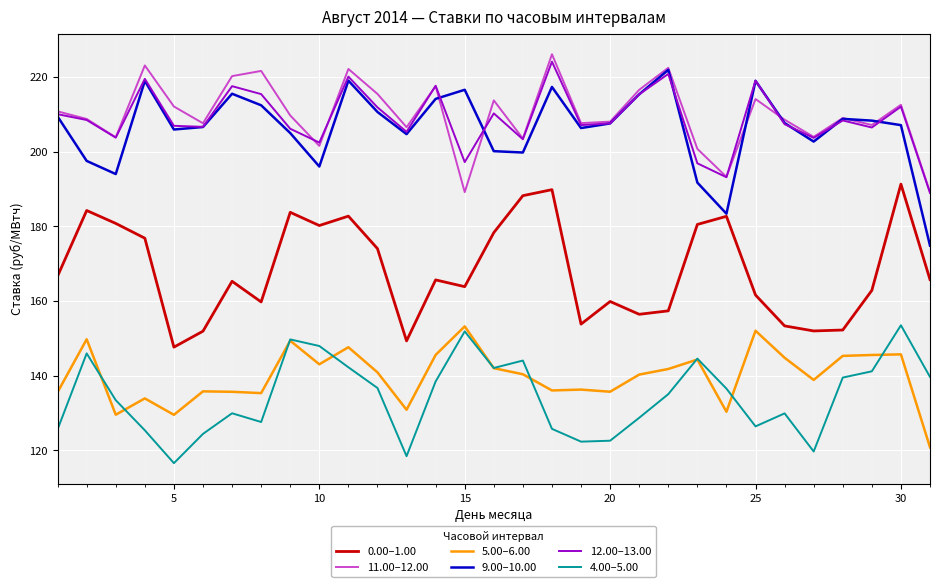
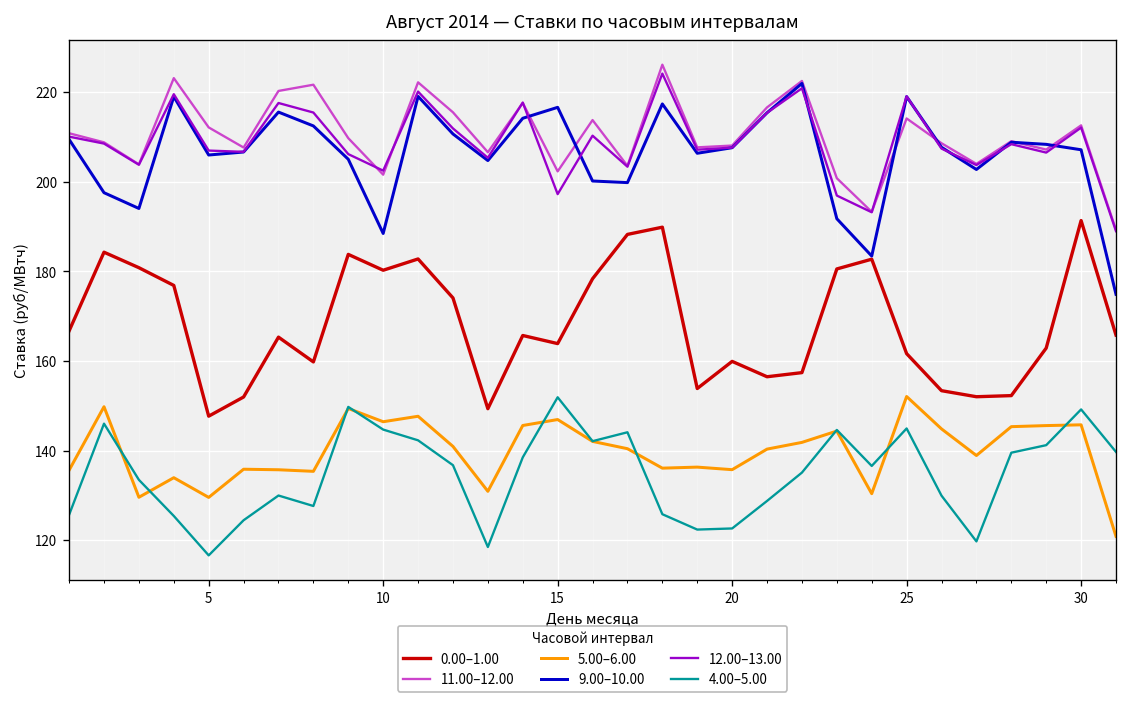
5.00–6.00, 10: 143 -> 146
9.00–10.00, 10: 196 -> 188
4.00–5.00, 10: 148 -> 145
11.00–12.00, 15: 189 -> 202
5.00–6.00, 15: 153 -> 147
4.00–5.00, 25: 126 -> 145
4.00–5.00, 30: 154 -> 149
